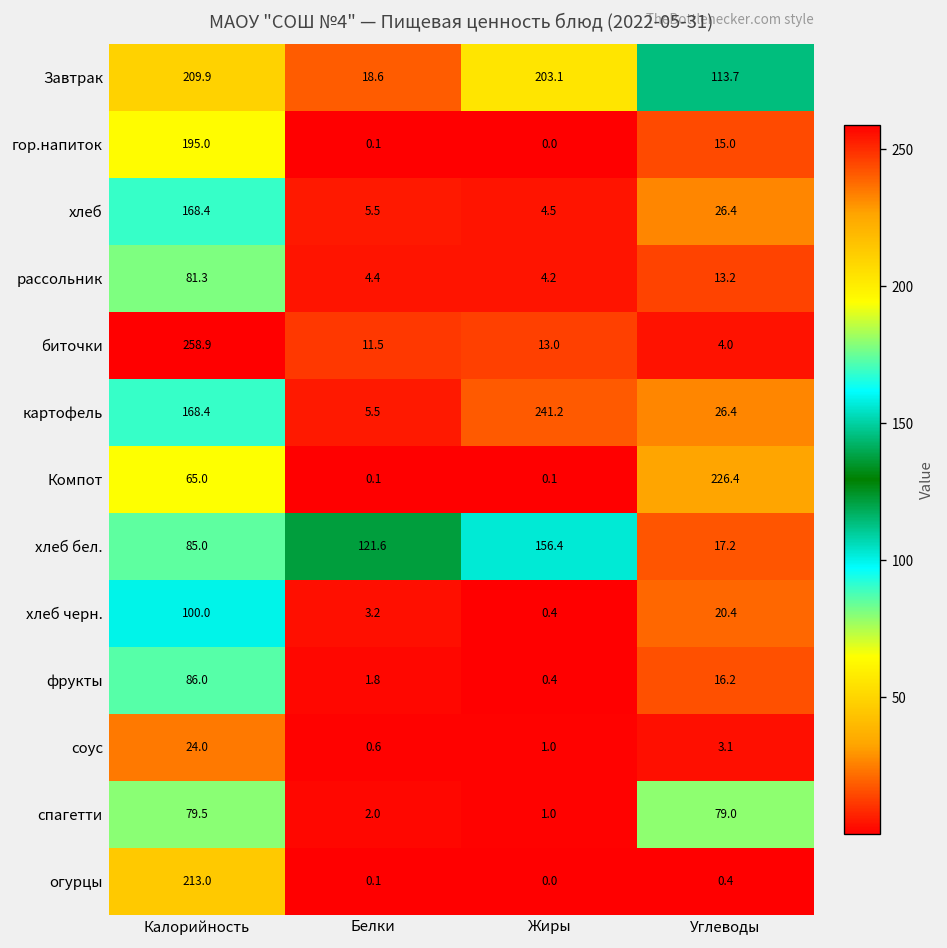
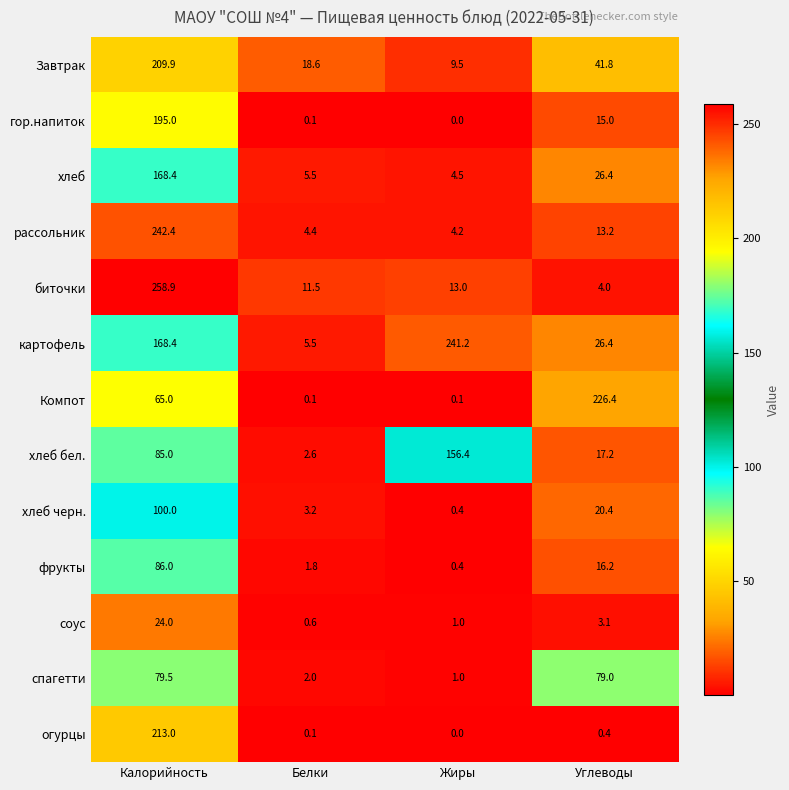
Завтрак, Жиры: 203.1 -> 9.5
Завтрак, Углеводы: 113.7 -> 41.8
рассольник, Калорийность: 81.3 -> 242.4
хлеб бел., Белки: 121.6 -> 2.6
